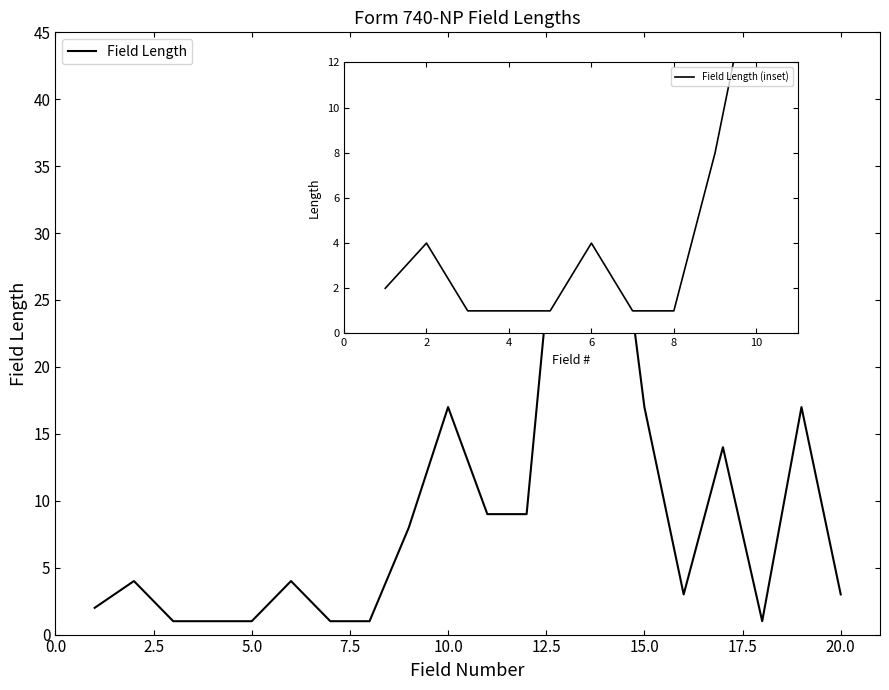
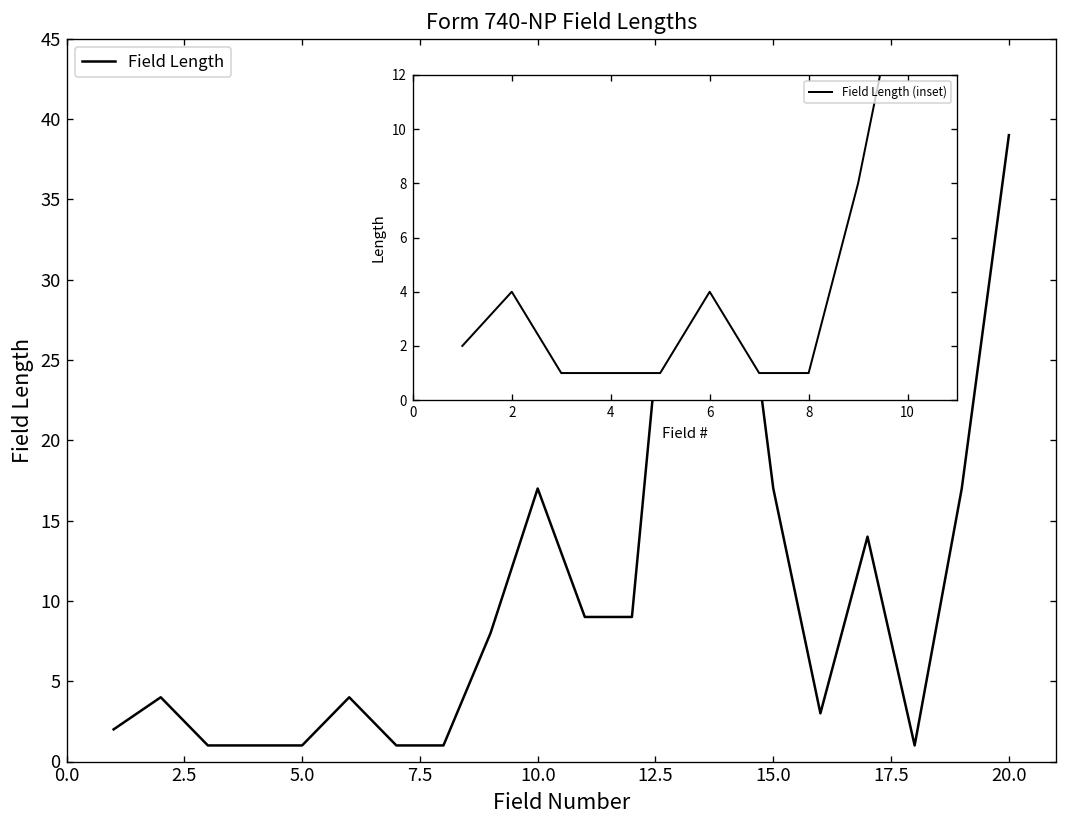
20.0: 3 -> 39
